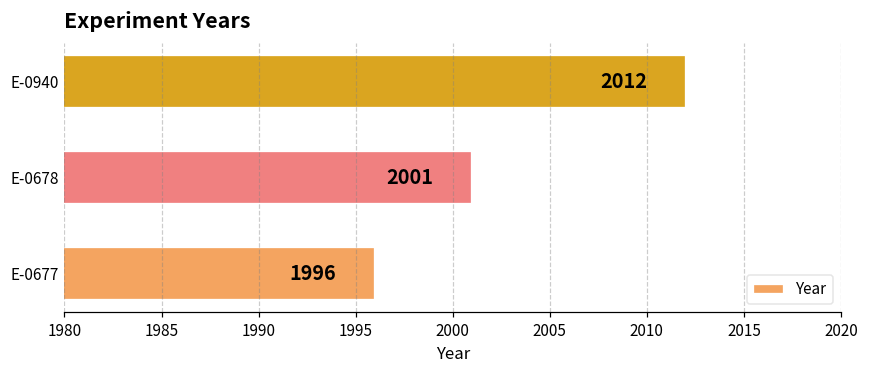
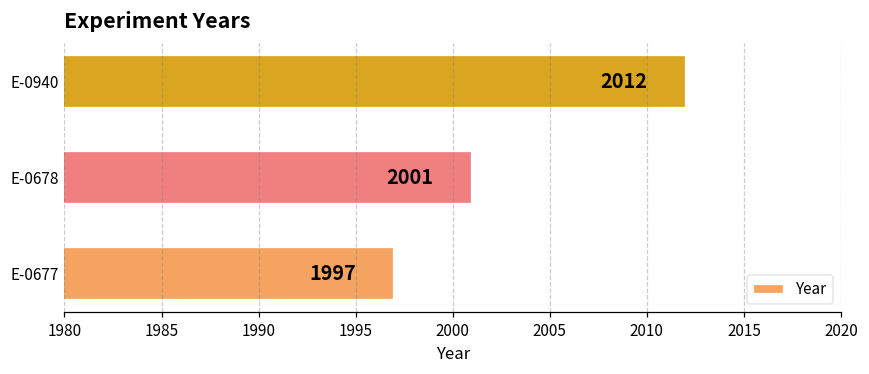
E-0677: 1996 -> 1997
